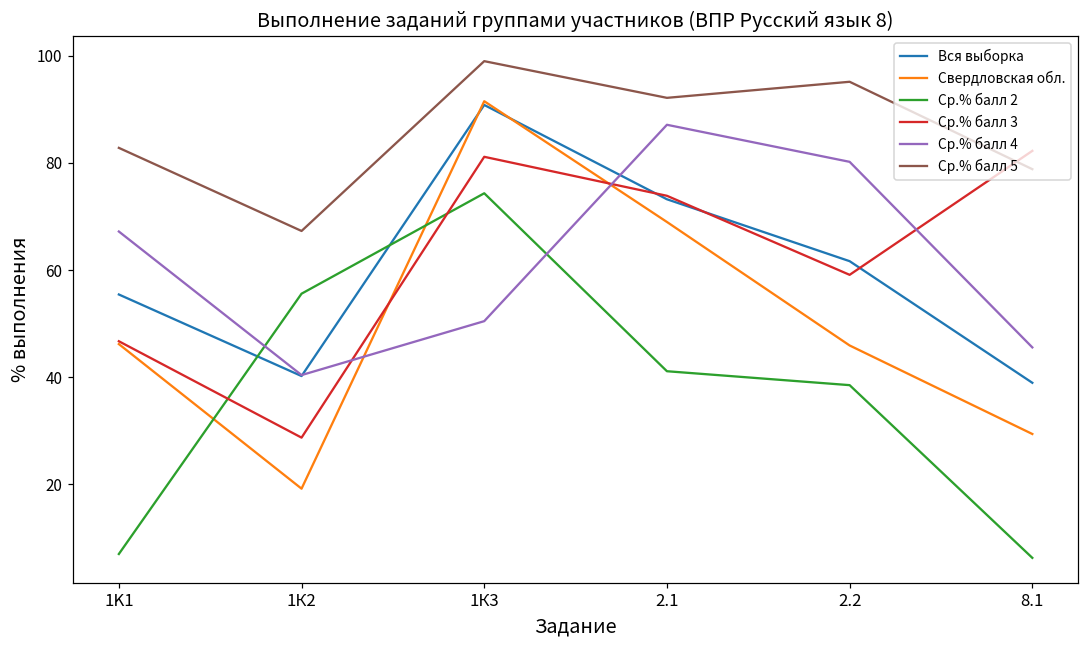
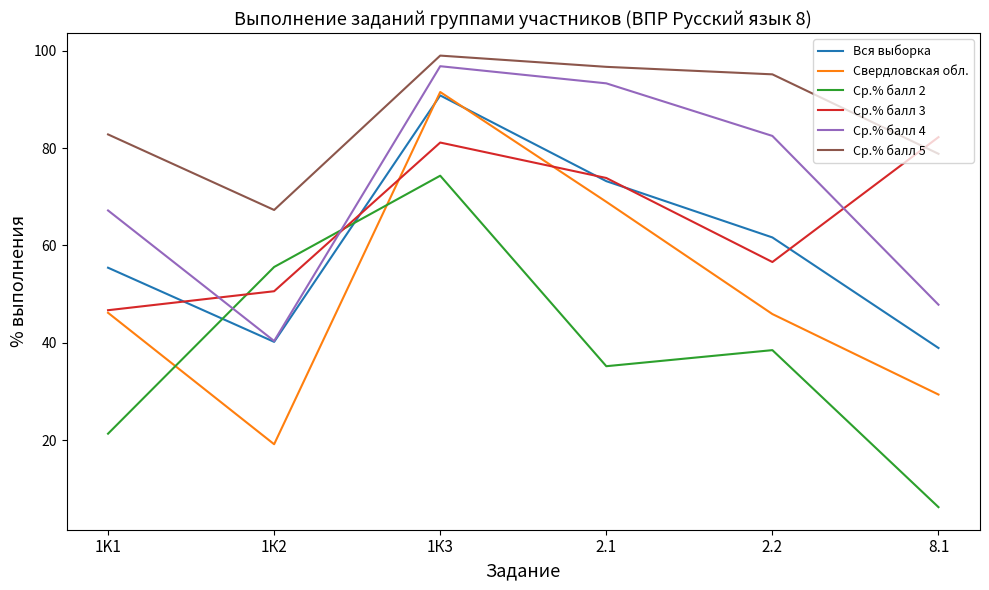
Ср.% балл 2, 1K1: 7 -> 21
Ср.% балл 3, 1К2: 29 -> 51
Ср.% балл 4, 1К3: 50 -> 97
Ср.% балл 2, 2.1: 41 -> 35
Ср.% балл 4, 2.1: 87 -> 93
Ср.% балл 5, 2.1: 92 -> 97
Ср.% балл 3, 2.2: 59 -> 57
Ср.% балл 4, 2.2: 80 -> 83
Ср.% балл 4, 8.1: 46 -> 48
